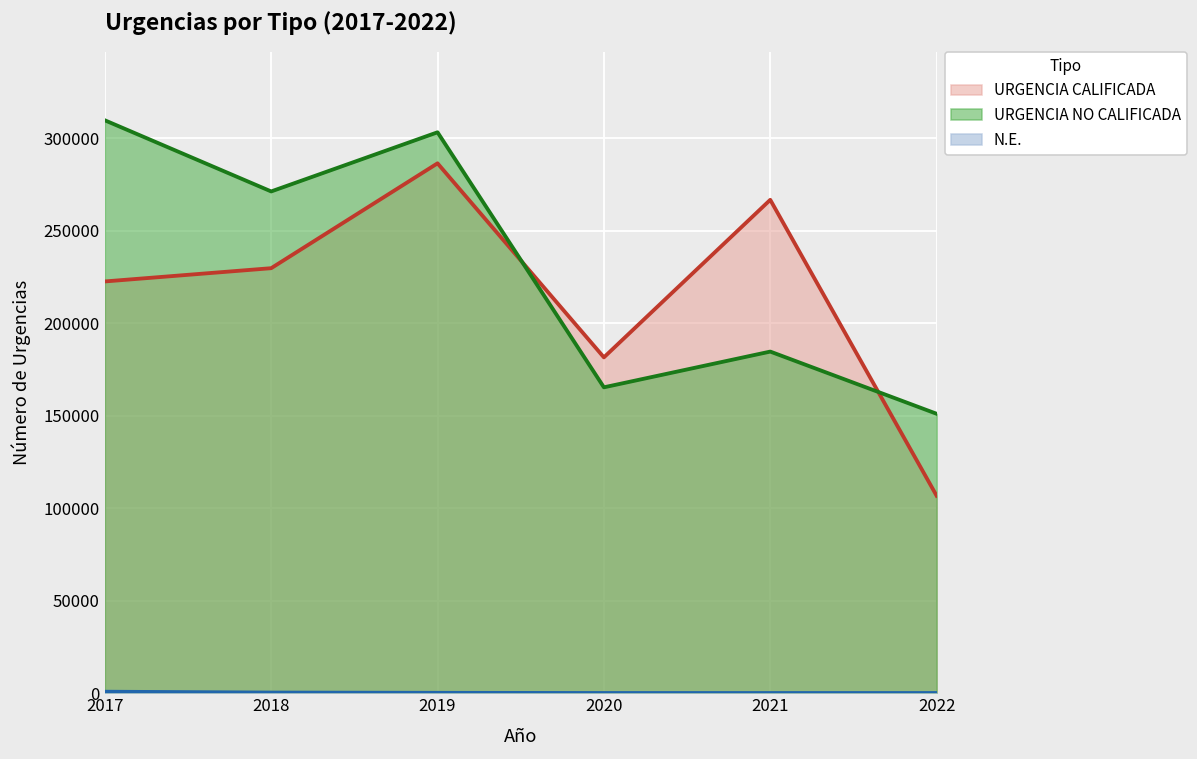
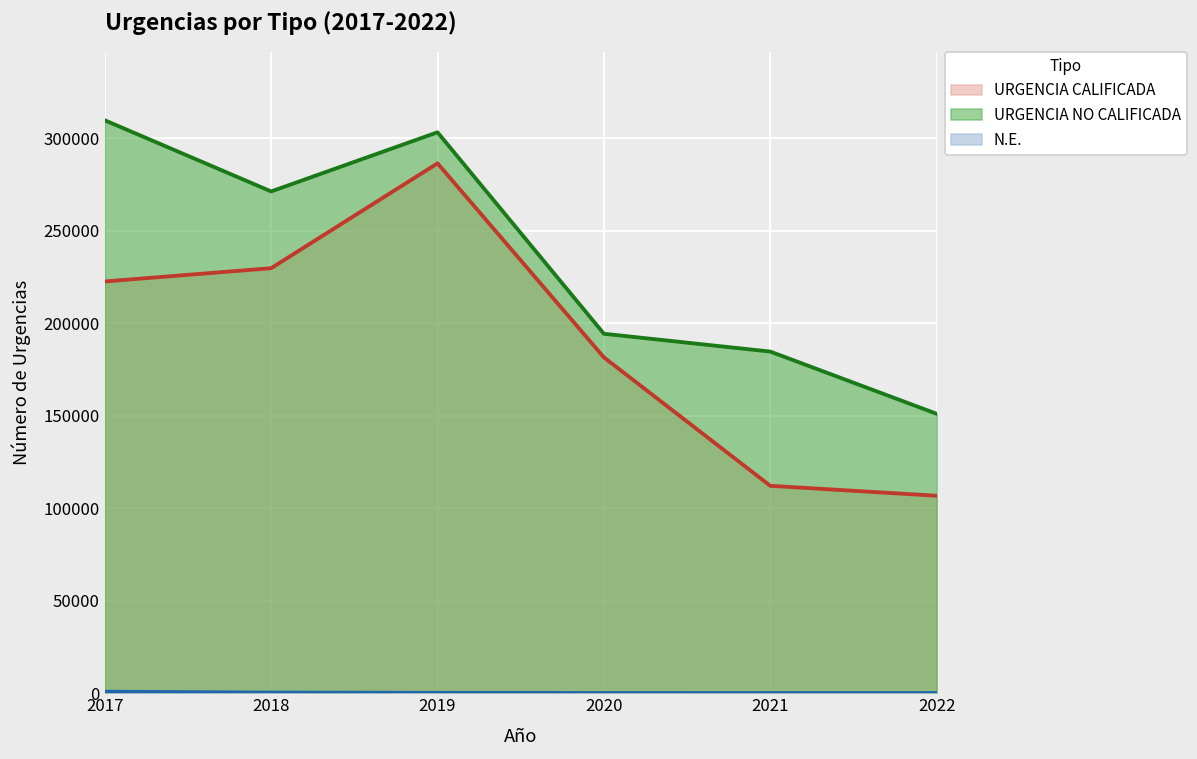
URGENCIA NO CALIFICADA, 2020: 165000 -> 194000
URGENCIA CALIFICADA, 2021: 267000 -> 112000
